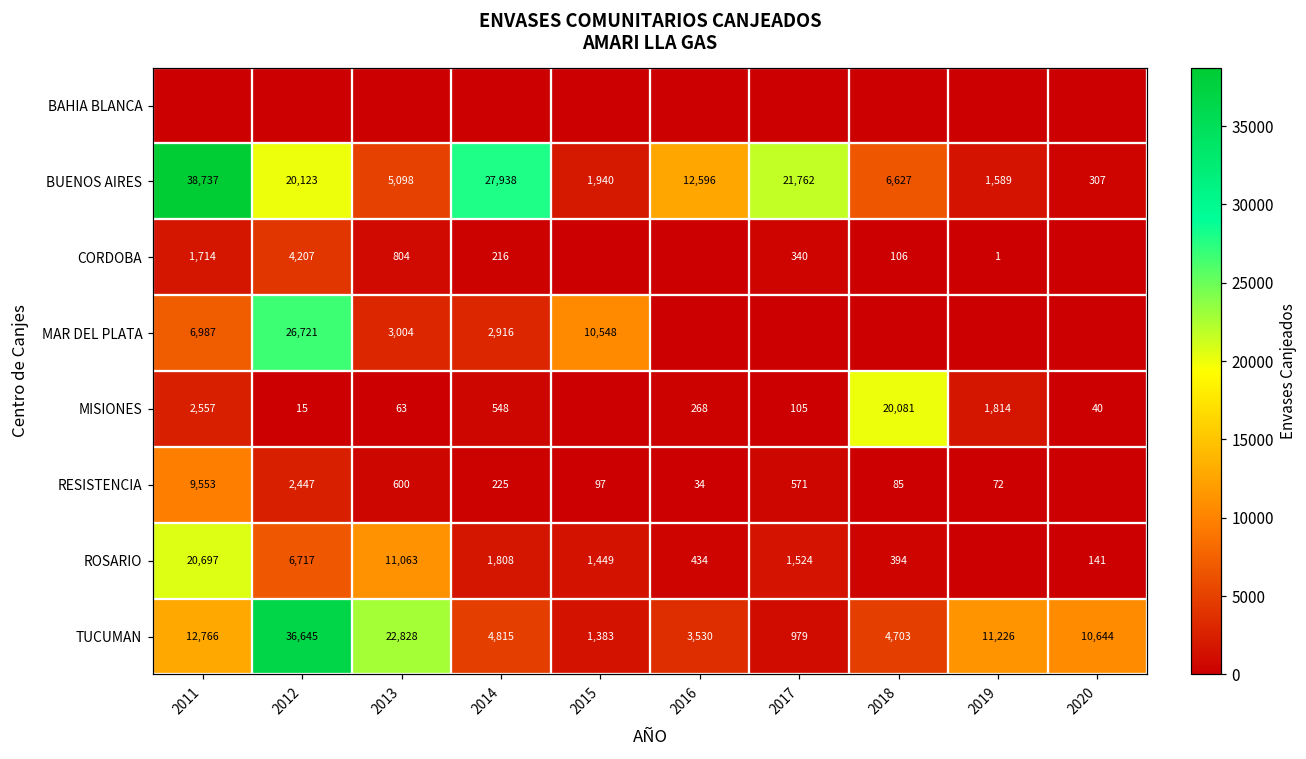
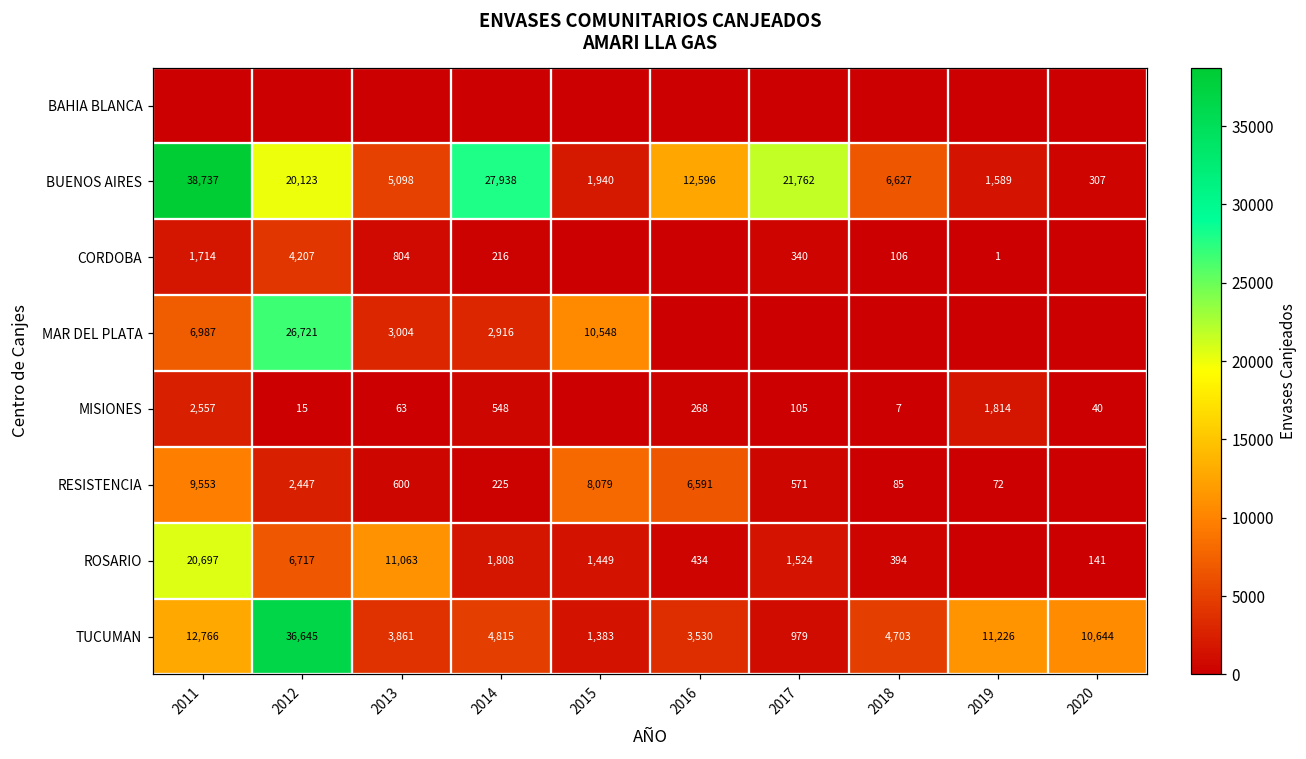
MISIONES, 2018: 20,081 -> 7
RESISTENCIA, 2015: 97 -> 8,079
RESISTENCIA, 2016: 34 -> 6,591
TUCUMAN, 2013: 22,828 -> 3,861
